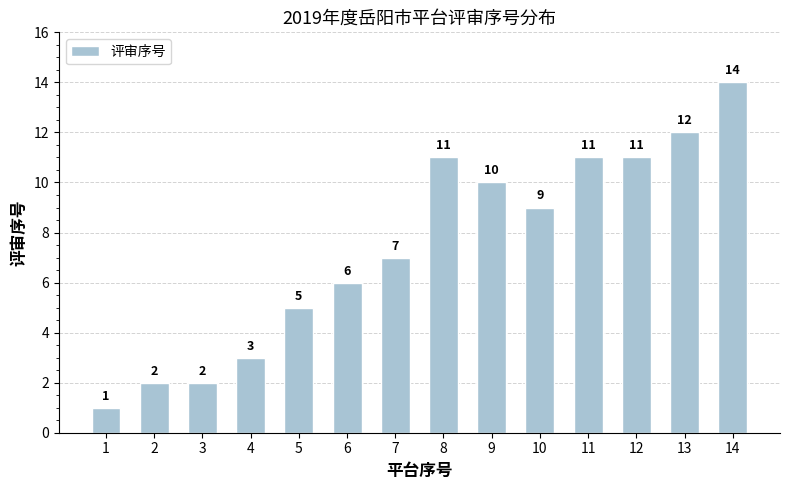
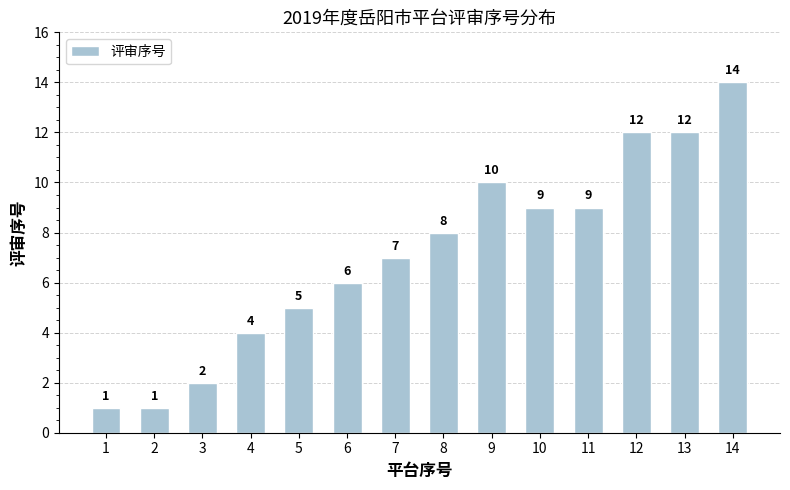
2: 2 -> 1
4: 3 -> 4
8: 11 -> 8
11: 11 -> 9
12: 11 -> 12
